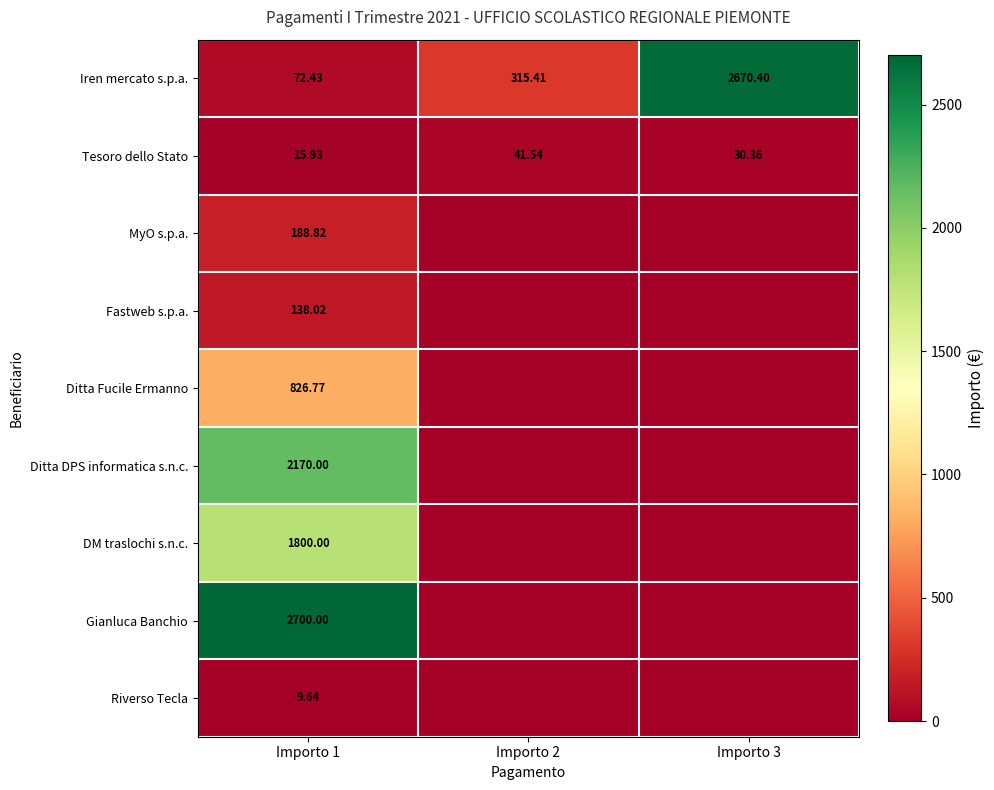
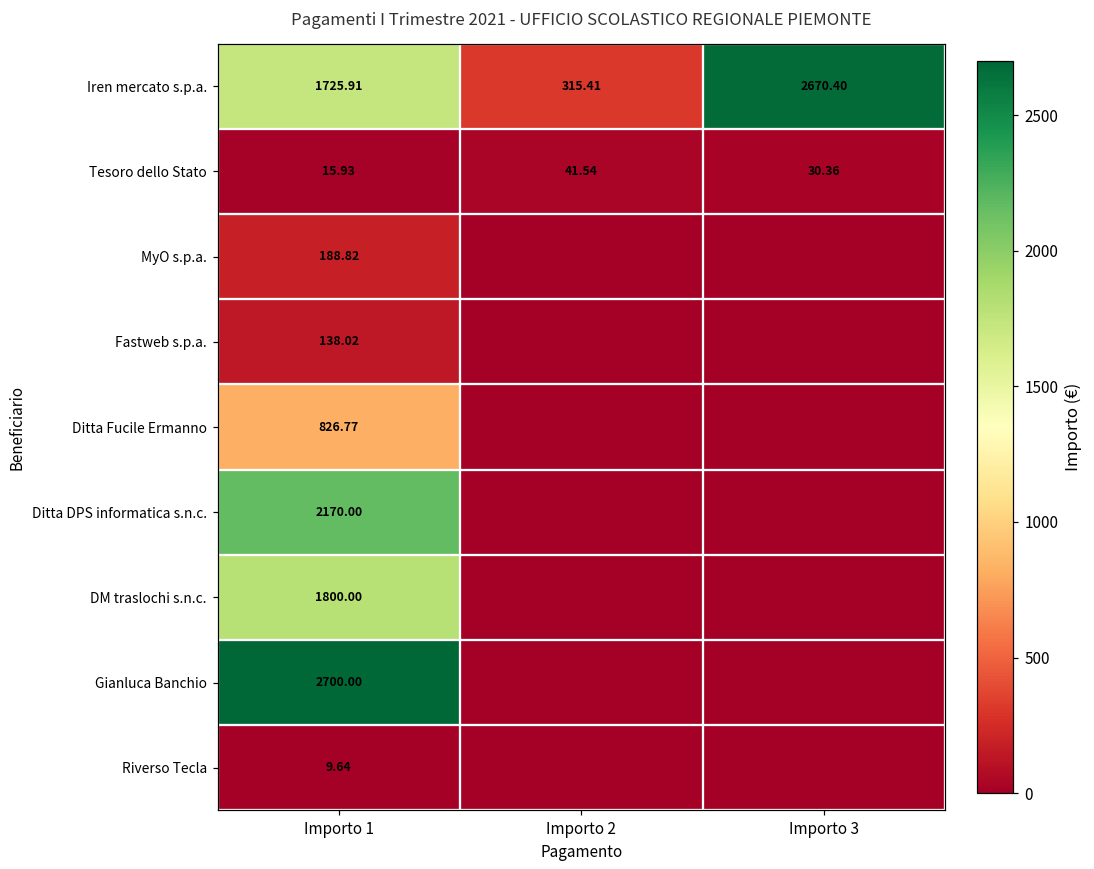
Iren mercato s.p.a., Importo 1: 72.43 -> 1725.91
